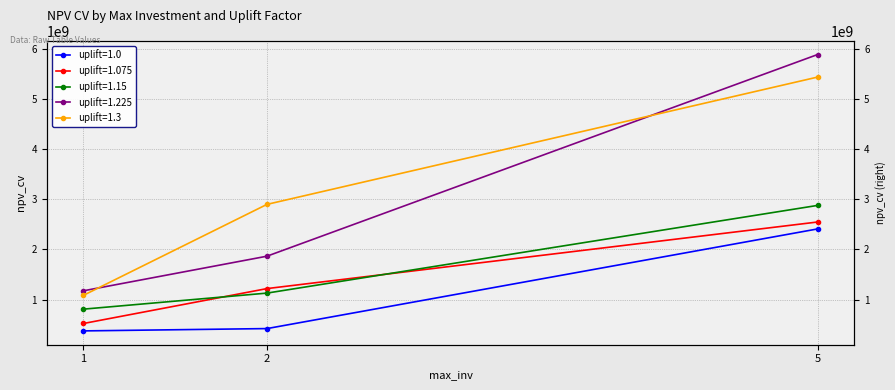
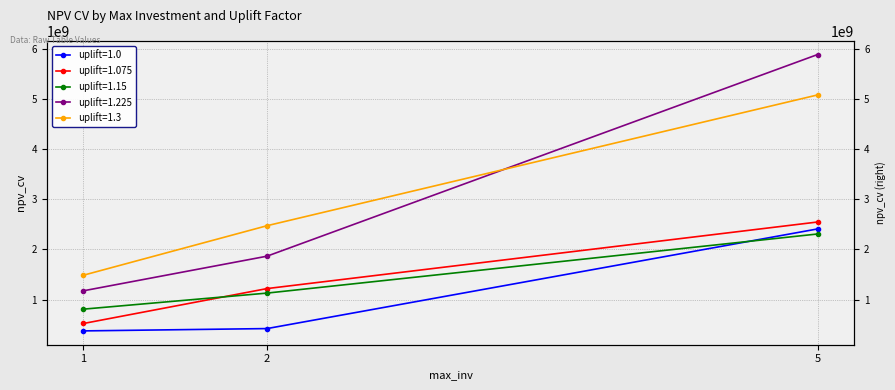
uplift=1.3, 1: 1100000000 -> 1500000000
uplift=1.3, 2: 2900000000 -> 2500000000
uplift=1.15, 5: 2900000000 -> 2300000000
uplift=1.3, 5: 5400000000 -> 5100000000
